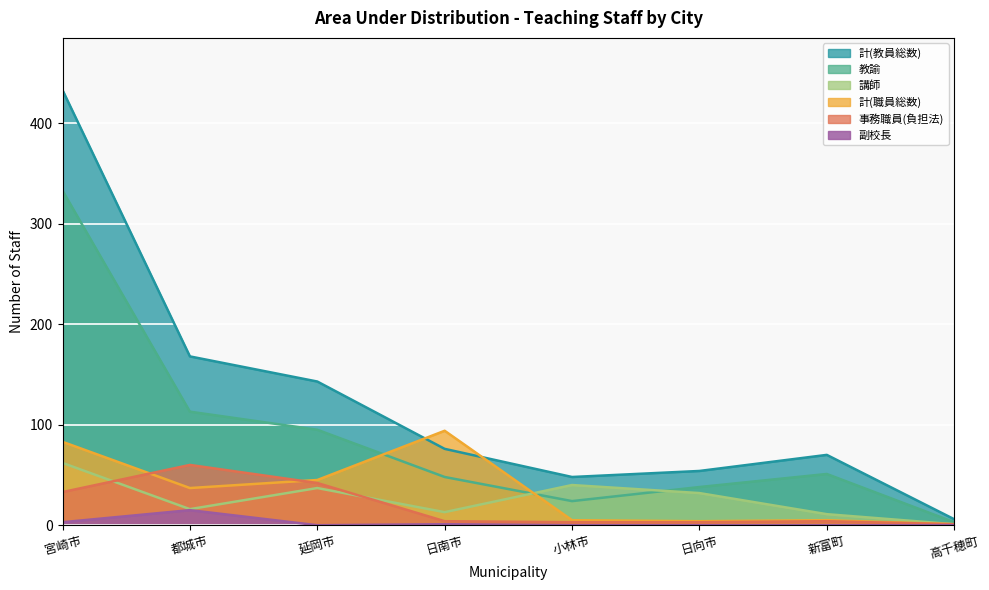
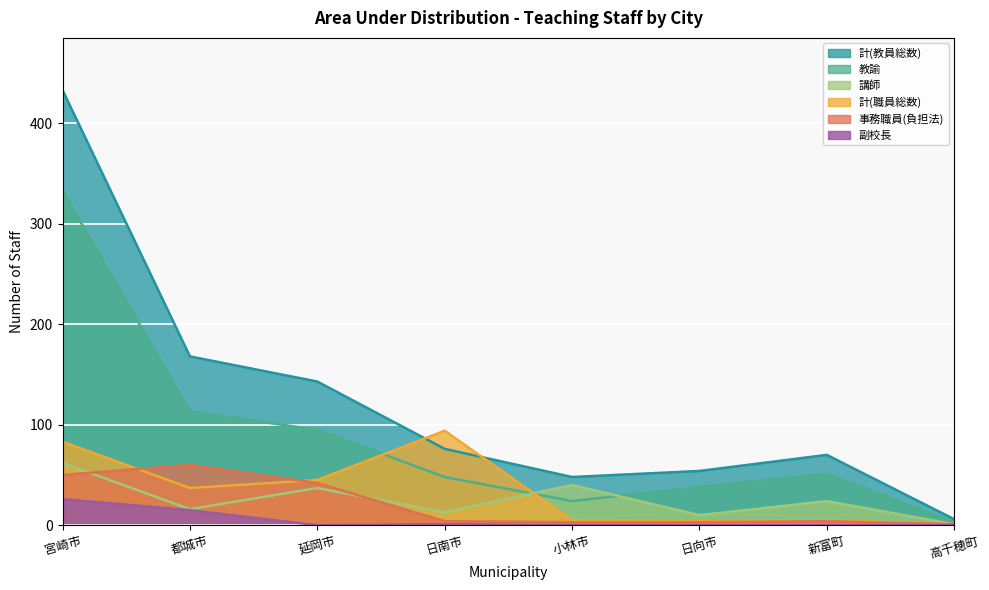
事務職員(負担法), 宮崎市: 33 -> 50
副校長, 宮崎市: 3 -> 26
講師, 日向市: 32 -> 10
講師, 新富町: 11 -> 24
